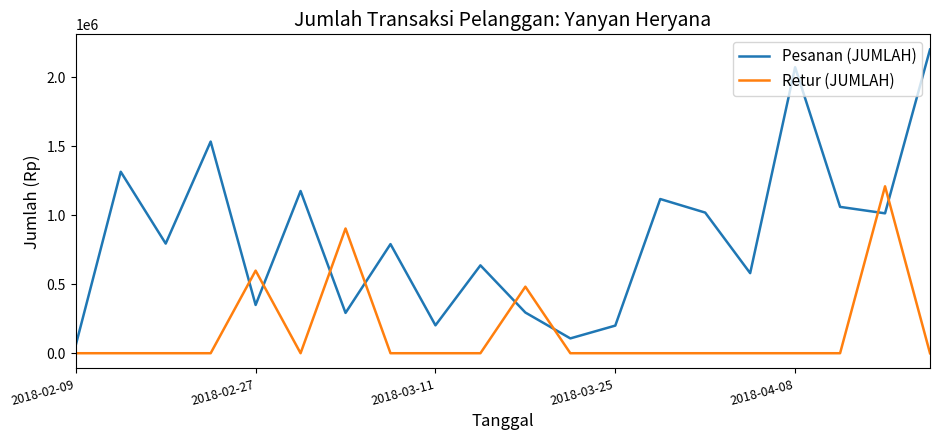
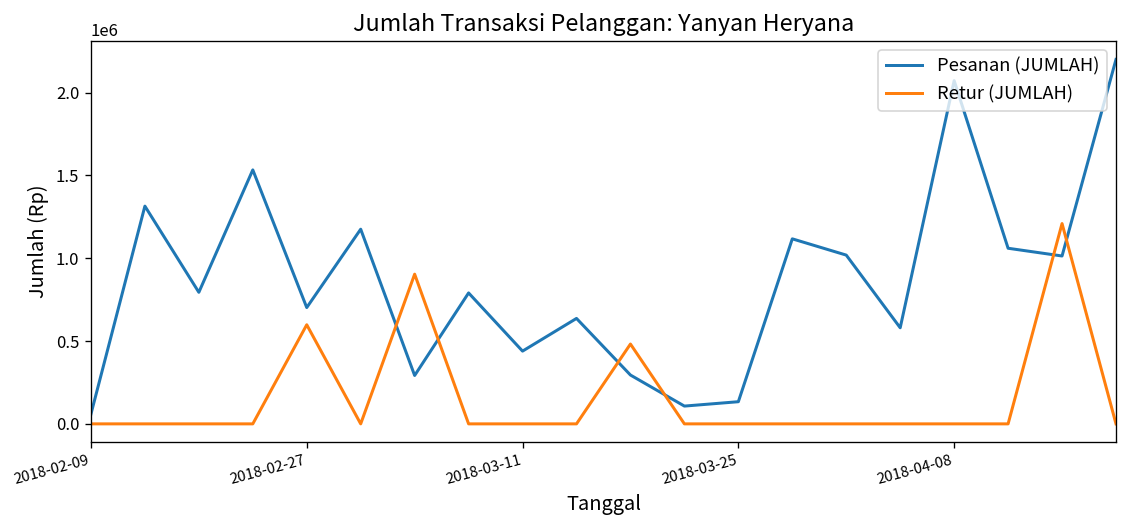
Pesanan (JUMLAH), 2018-02-27: 350000 -> 700000
Pesanan (JUMLAH), 2018-03-11: 200000 -> 440000
Pesanan (JUMLAH), 2018-03-25: 200000 -> 130000
